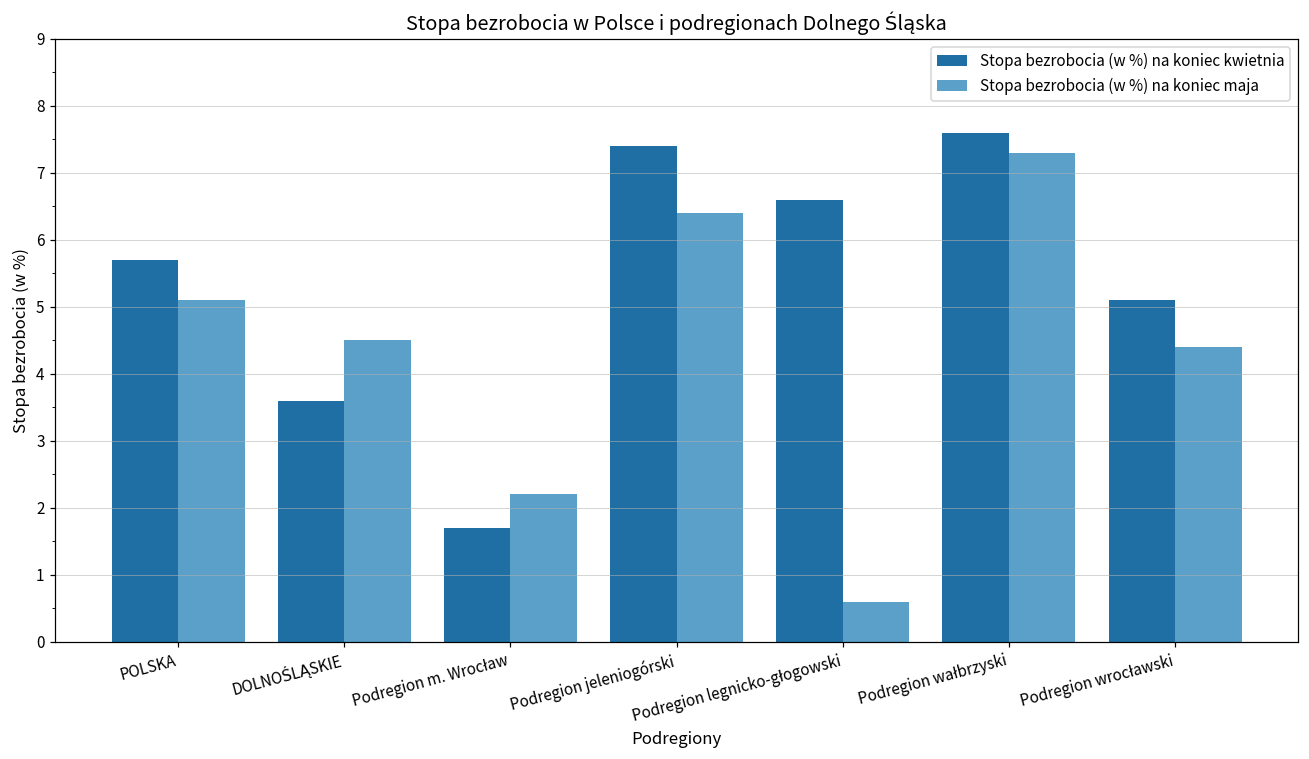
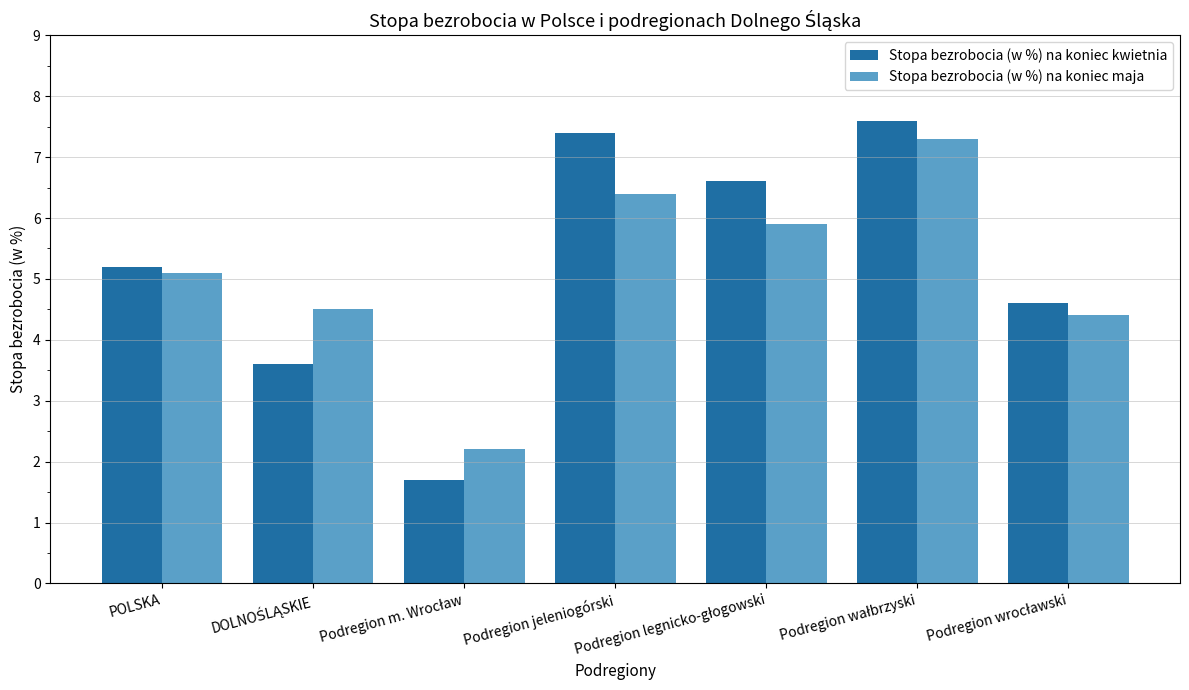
Stopa bezrobocia (w %) na koniec kwietnia, POLSKA: 5.7 -> 5.2
Stopa bezrobocia (w %) na koniec maja, Podregion legnicko-głogowski: 0.6 -> 5.9
Stopa bezrobocia (w %) na koniec kwietnia, Podregion wrocławski: 5.1 -> 4.6
